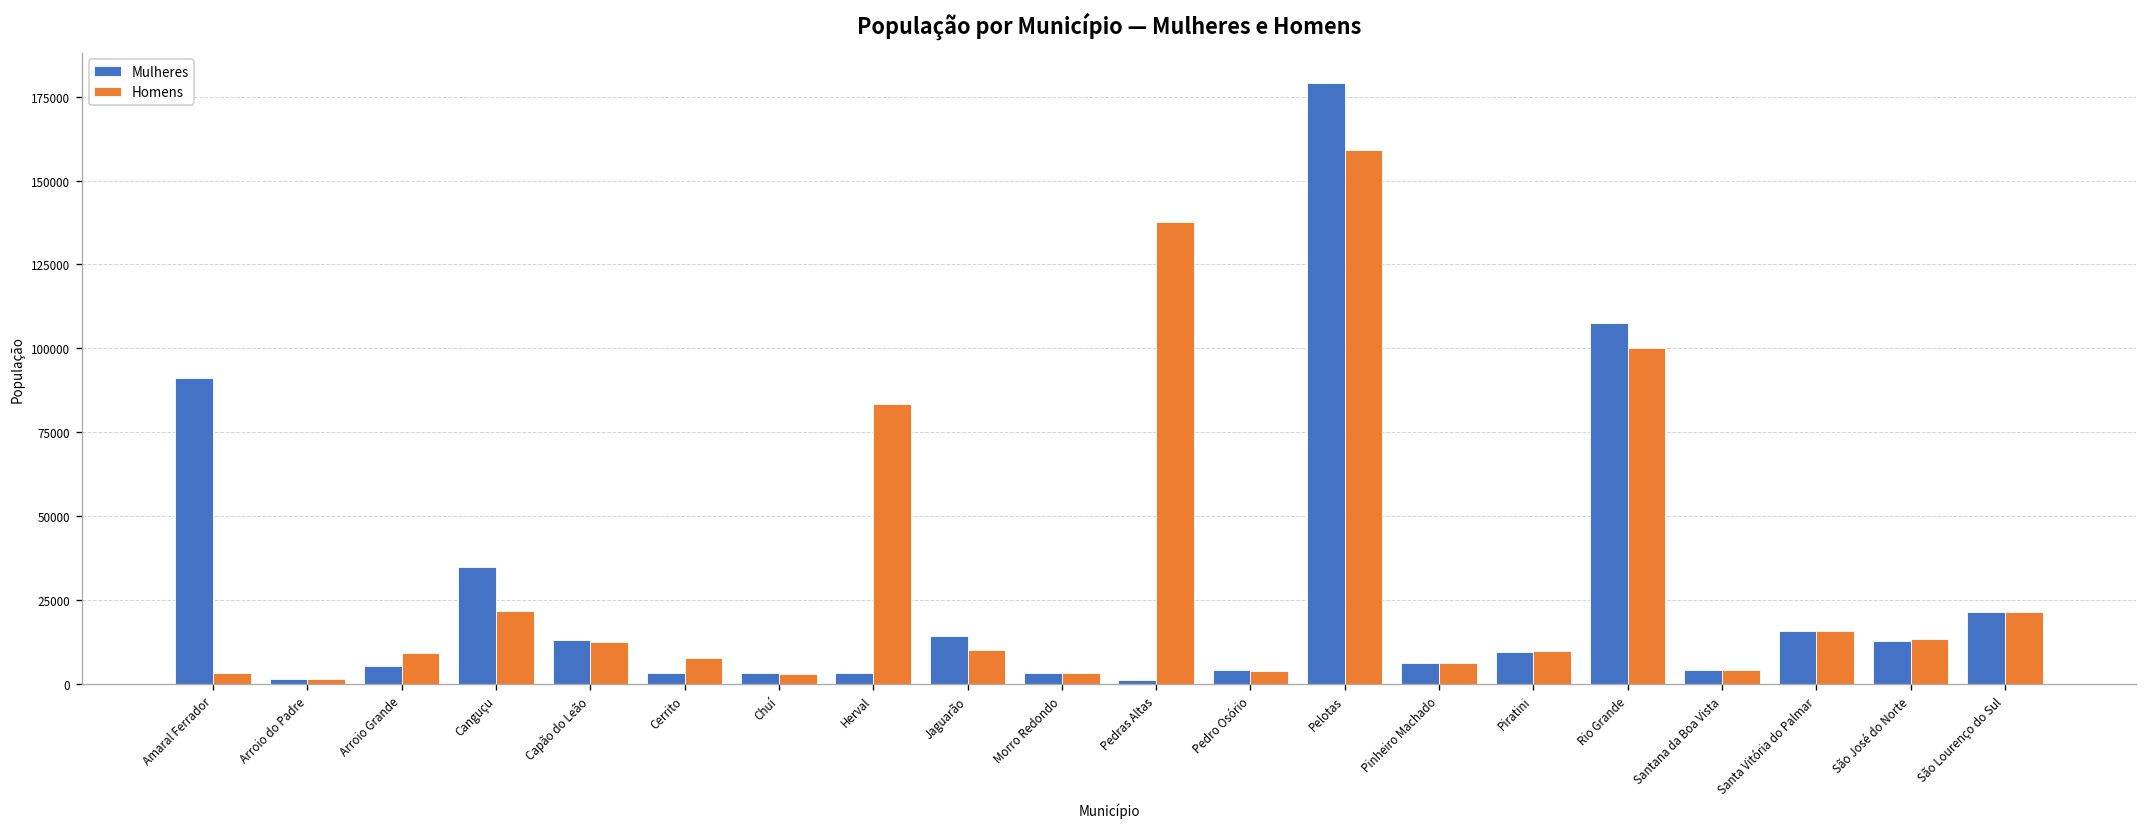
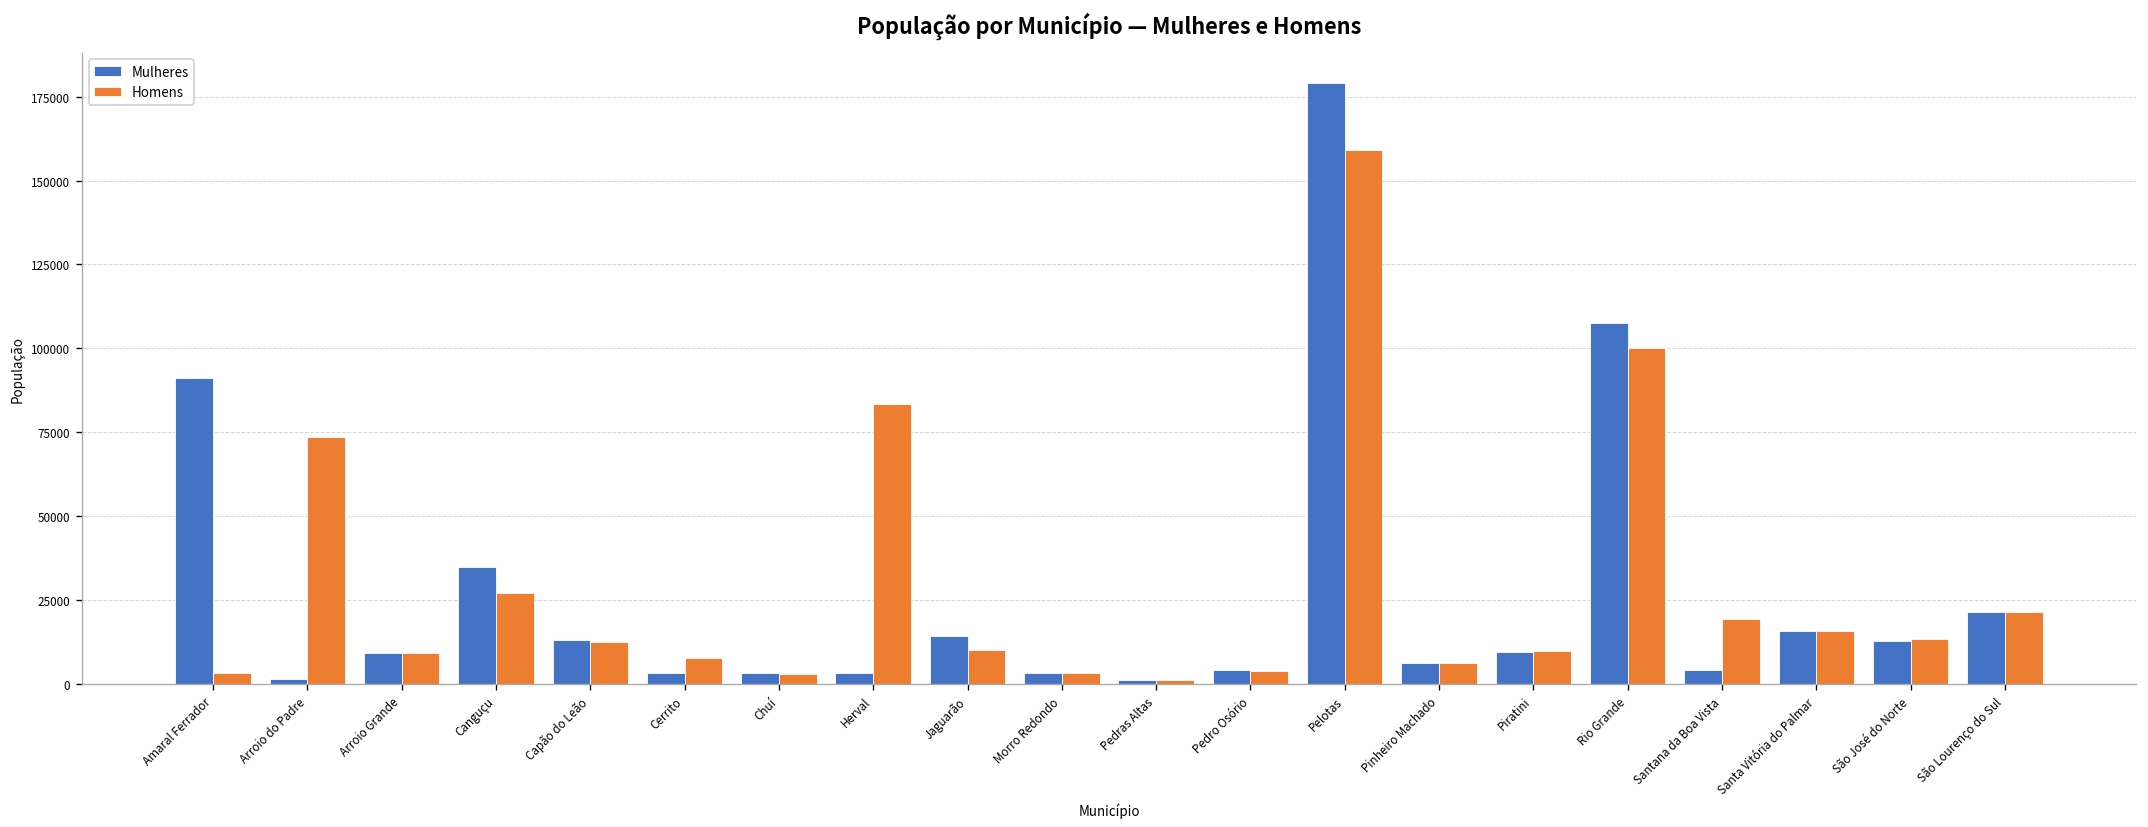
Homens, Arroio do Padre: 1000 -> 73000
Mulheres, Arroio Grande: 5000 -> 9000
Homens, Canguçu: 22000 -> 27000
Homens, Pedras Altas: 138000 -> 1000
Homens, Santana da Boa Vista: 4000 -> 19000
